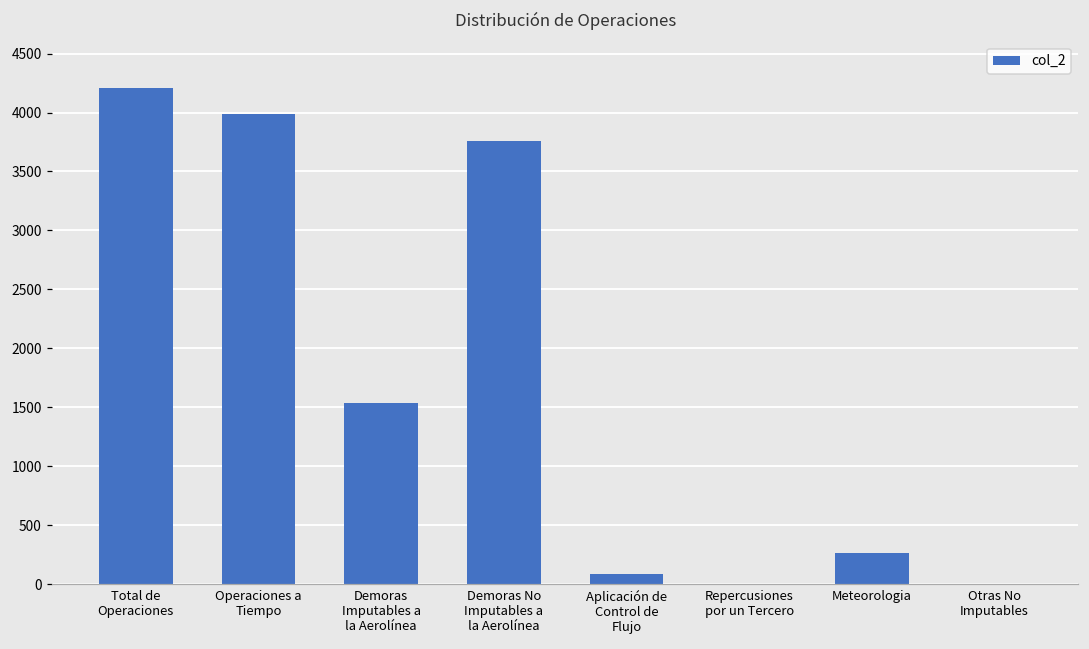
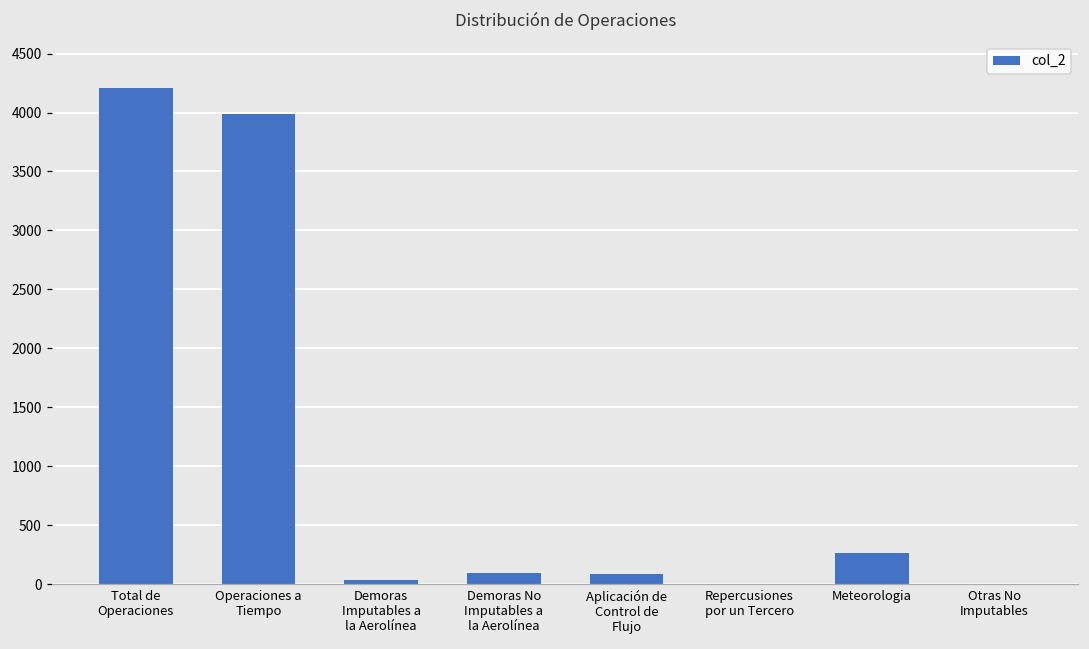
Demoras Imputables a la Aerolínea: 1540 -> 30
Demoras No Imputables a la Aerolínea: 3760 -> 100
